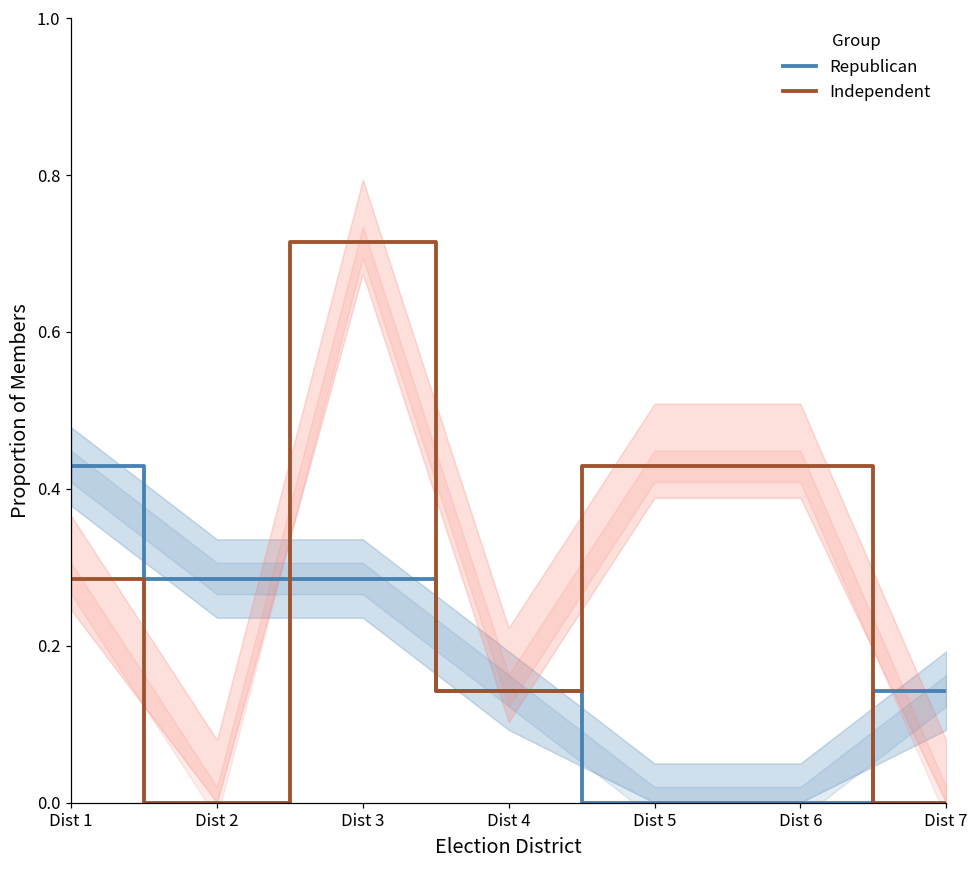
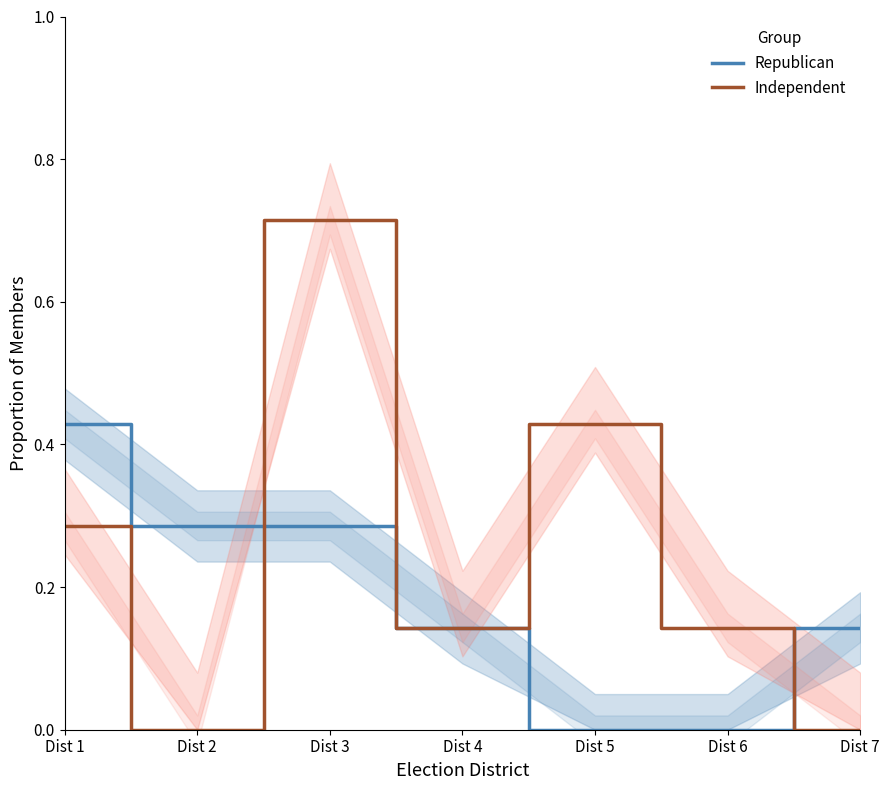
Independent, Dist 6: 0.43 -> 0.14
